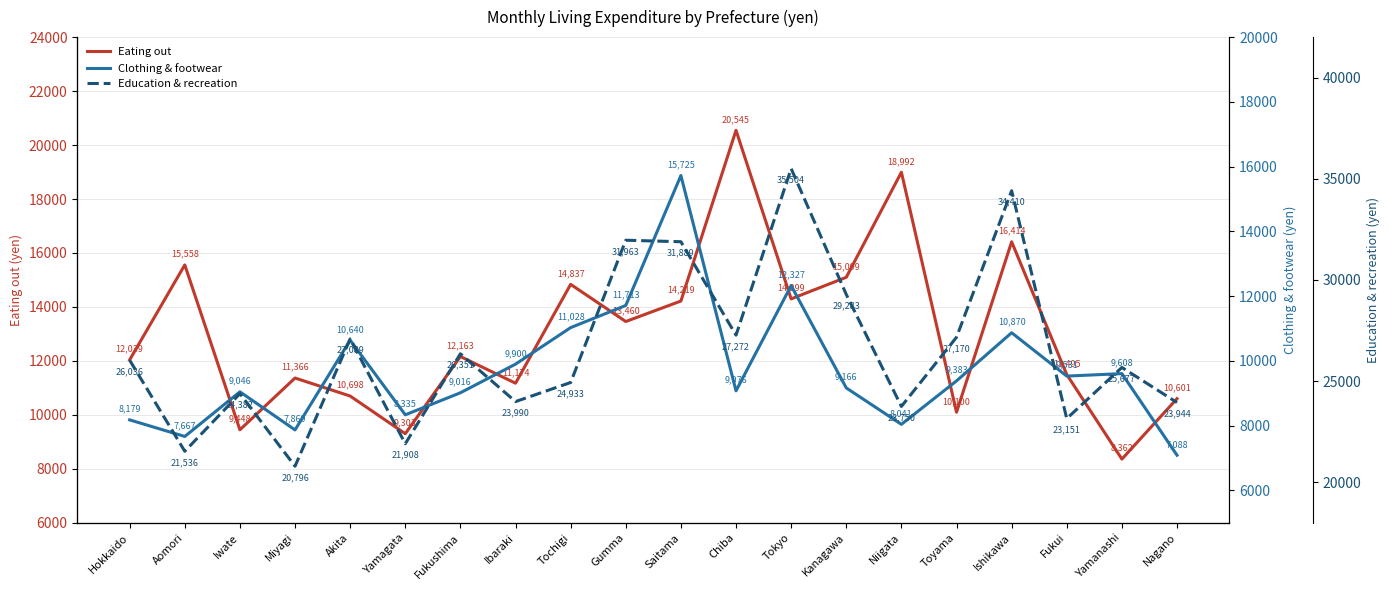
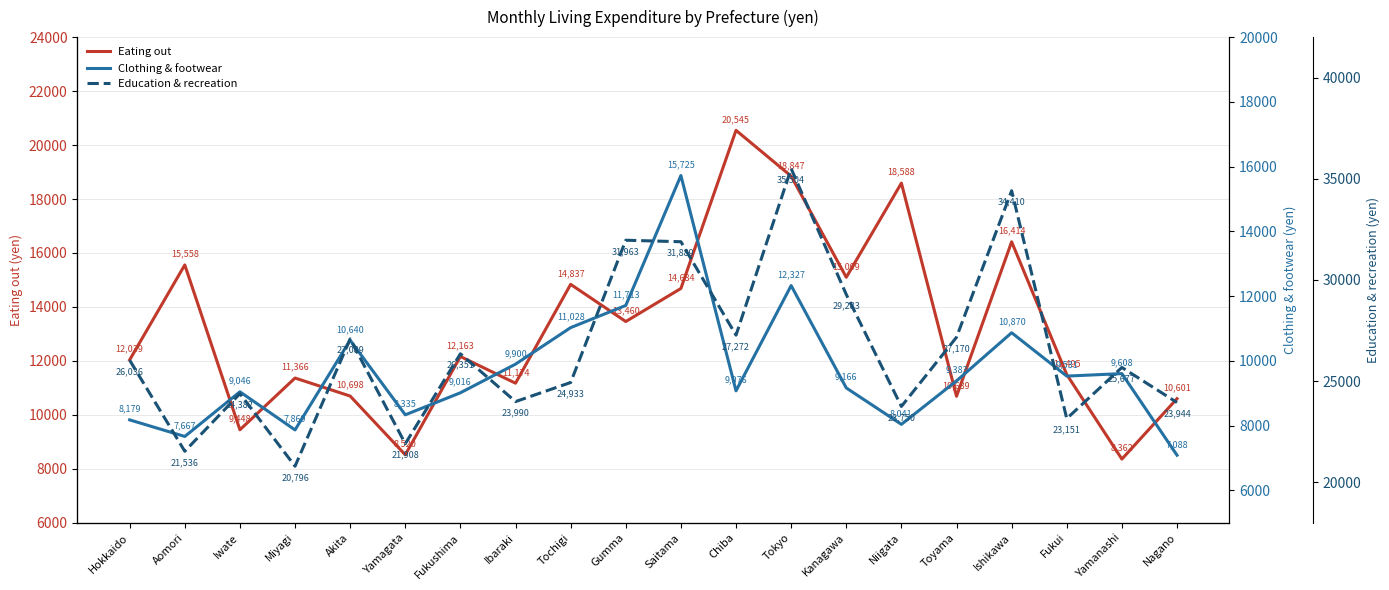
Eating out, Yamagata: 9,303 -> 8,520
Eating out, Saitama: 14,219 -> 14,684
Eating out, Tokyo: 14,299 -> 18,847
Eating out, Niigata: 18,992 -> 18,588
Eating out, Toyama: 10,100 -> 10,689
